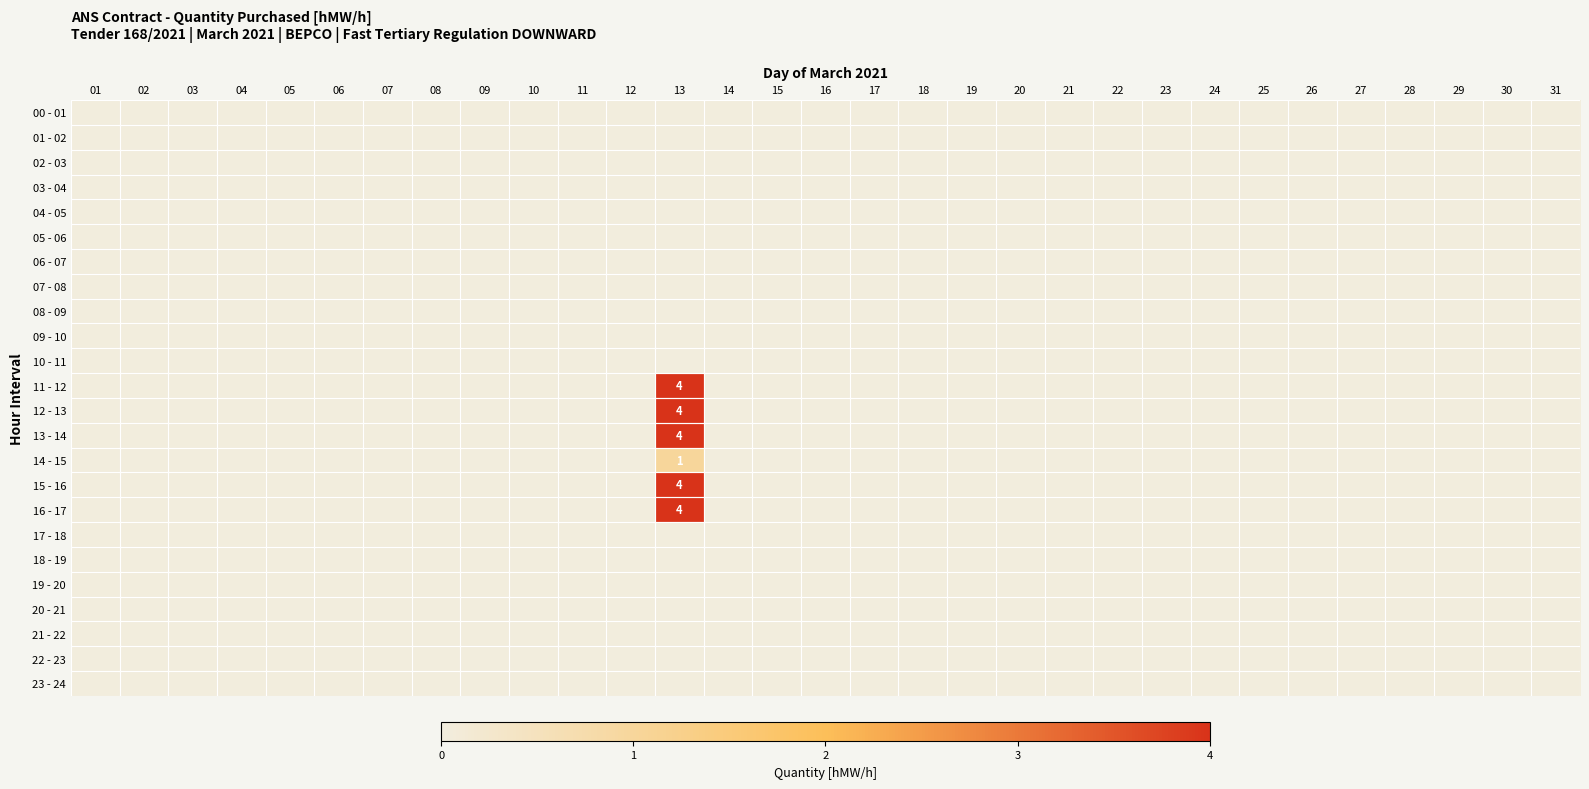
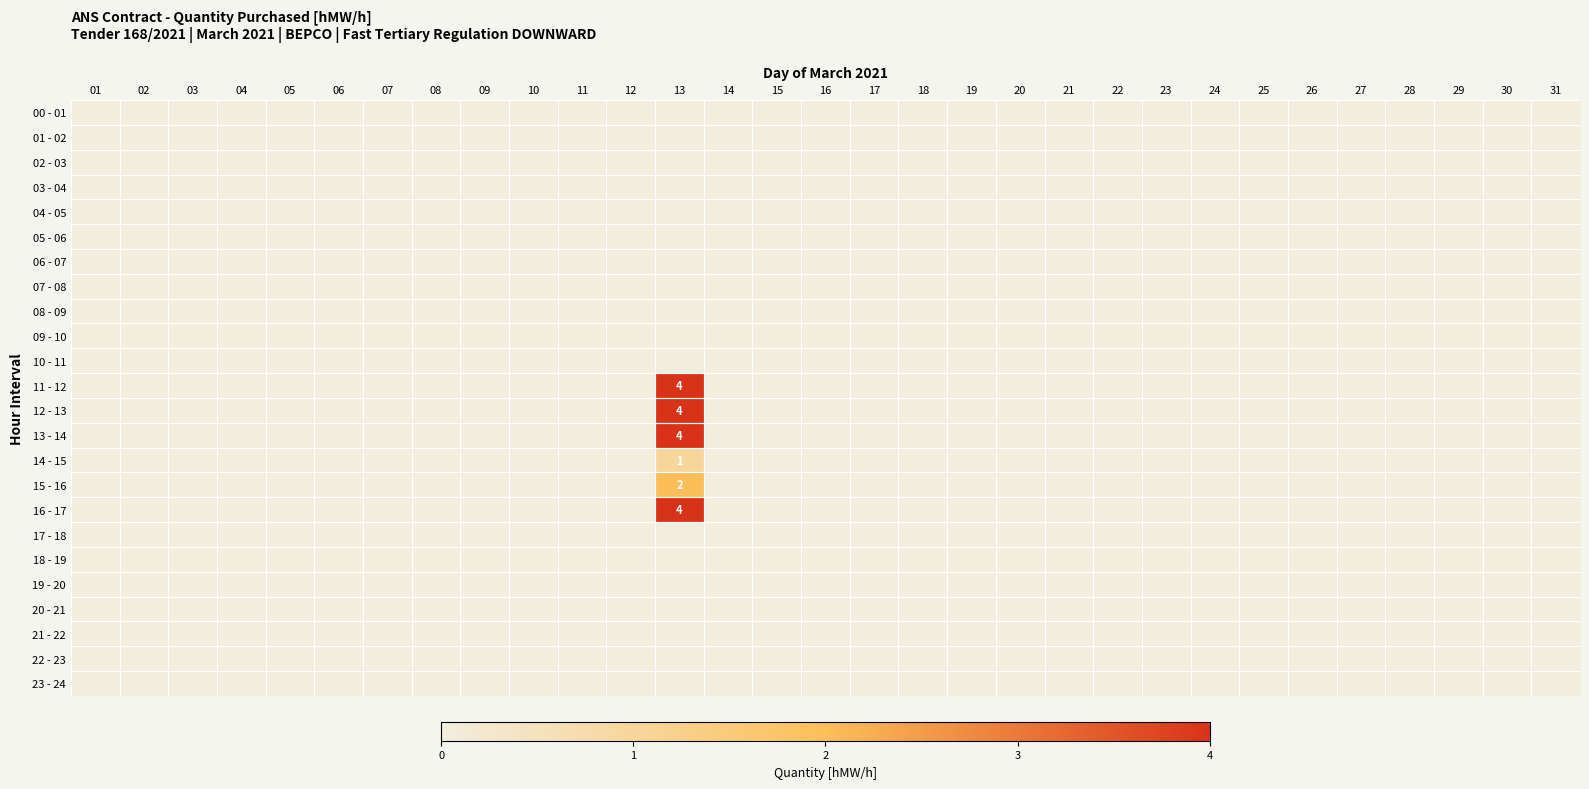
15 - 16, 13: 4 -> 2
